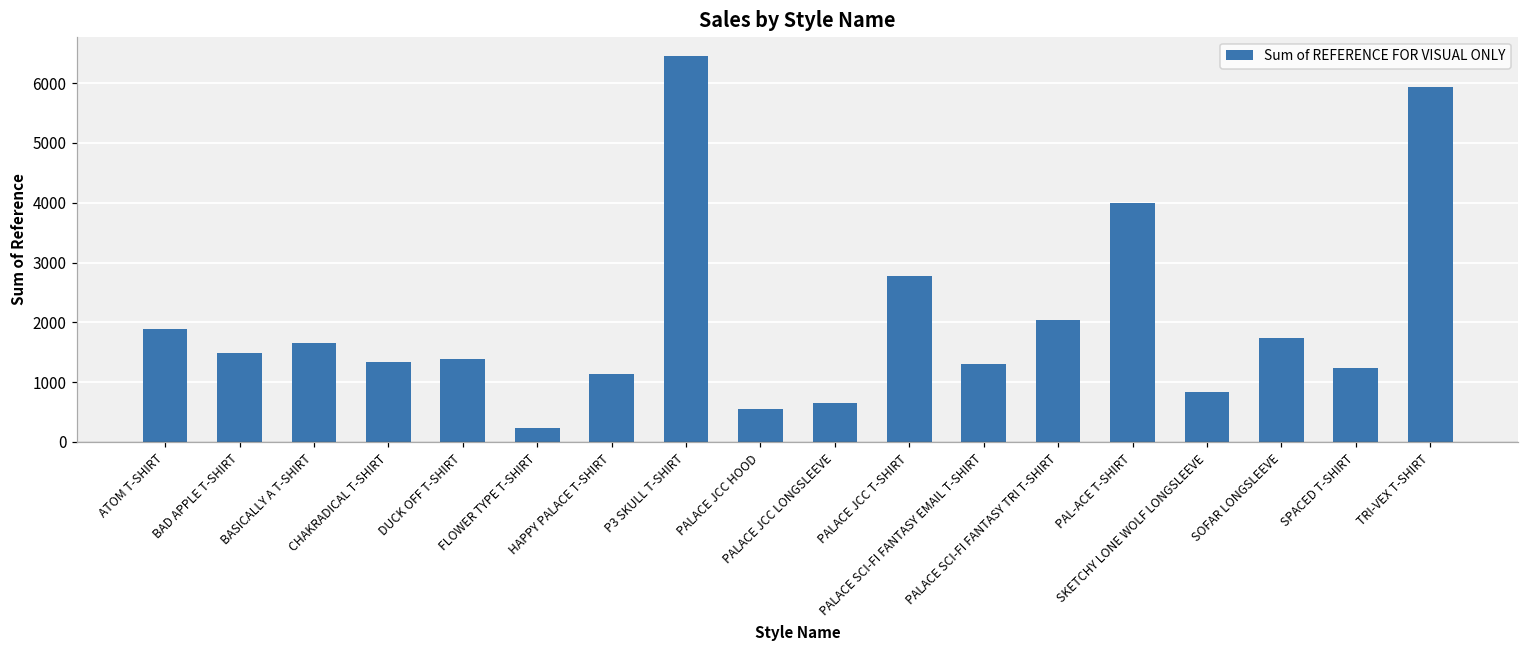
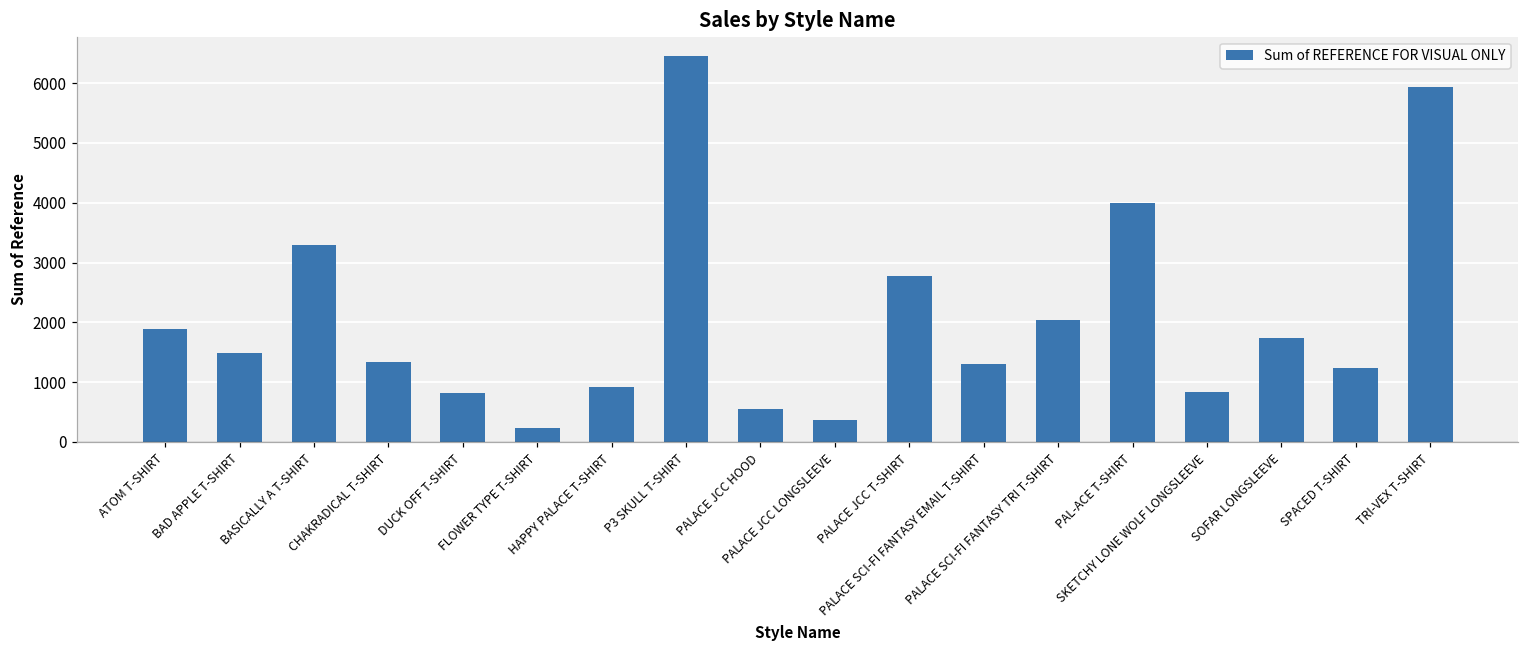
BASICALLY A T-SHIRT: 1700 -> 3300
DUCK OFF T-SHIRT: 1400 -> 800
HAPPY PALACE T-SHIRT: 1100 -> 900
PALACE JCC LONGSLEEVE: 700 -> 400
